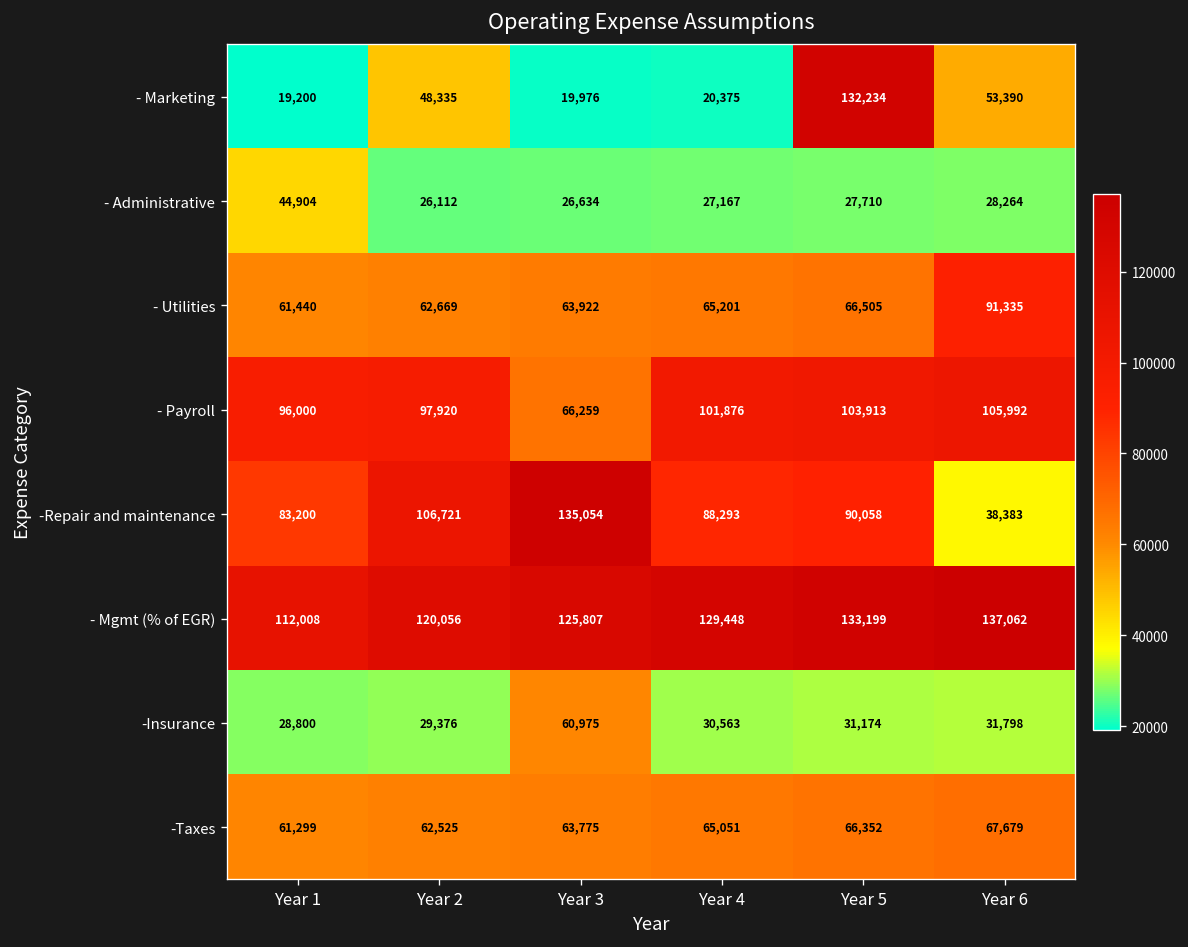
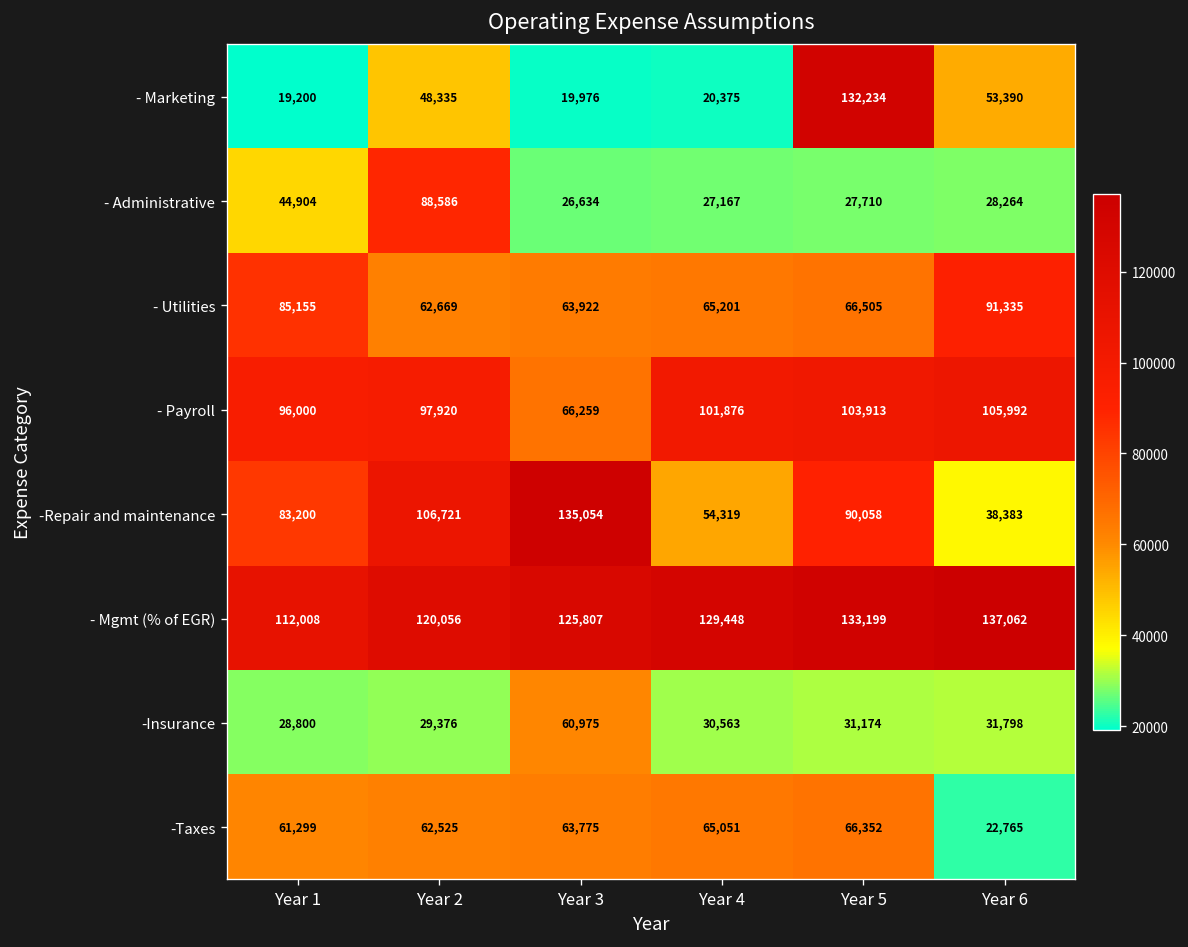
- Administrative, Year 2: 26,112 -> 88,586
- Utilities, Year 1: 61,440 -> 85,155
-Repair and maintenance, Year 4: 88,293 -> 54,319
-Taxes, Year 6: 67,679 -> 22,765
